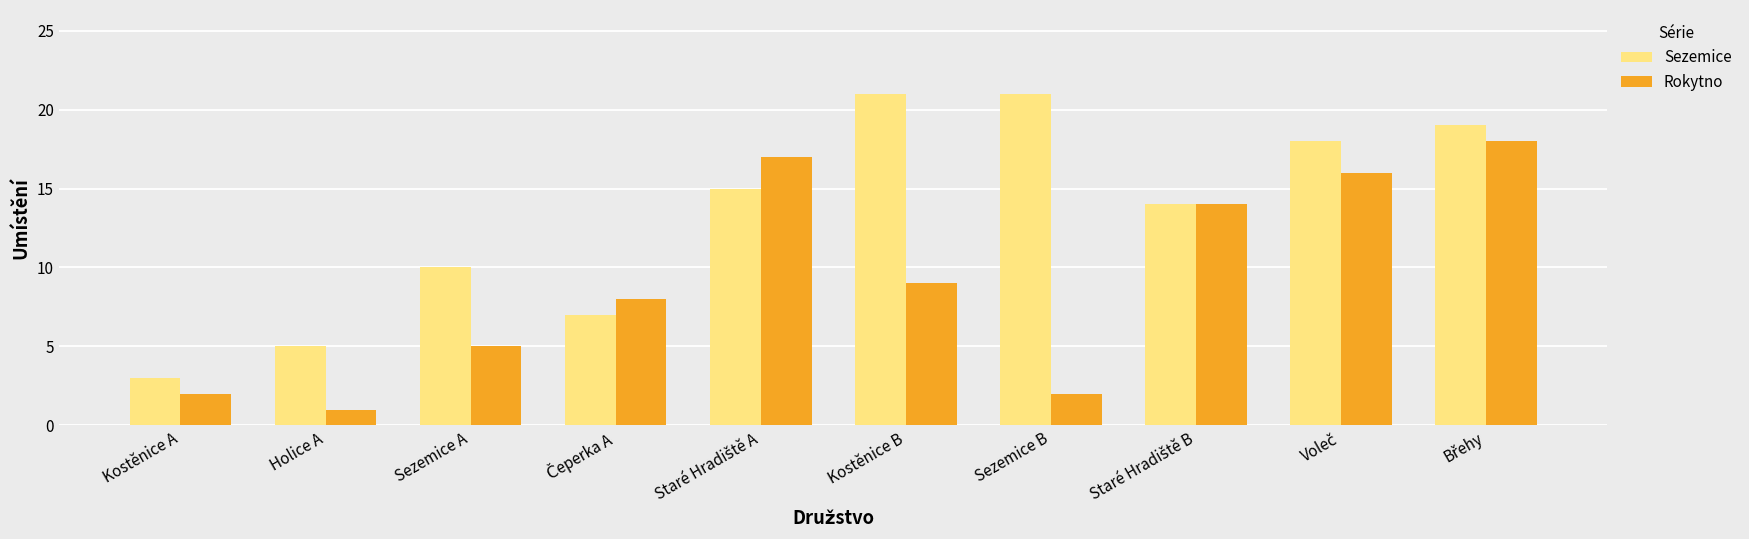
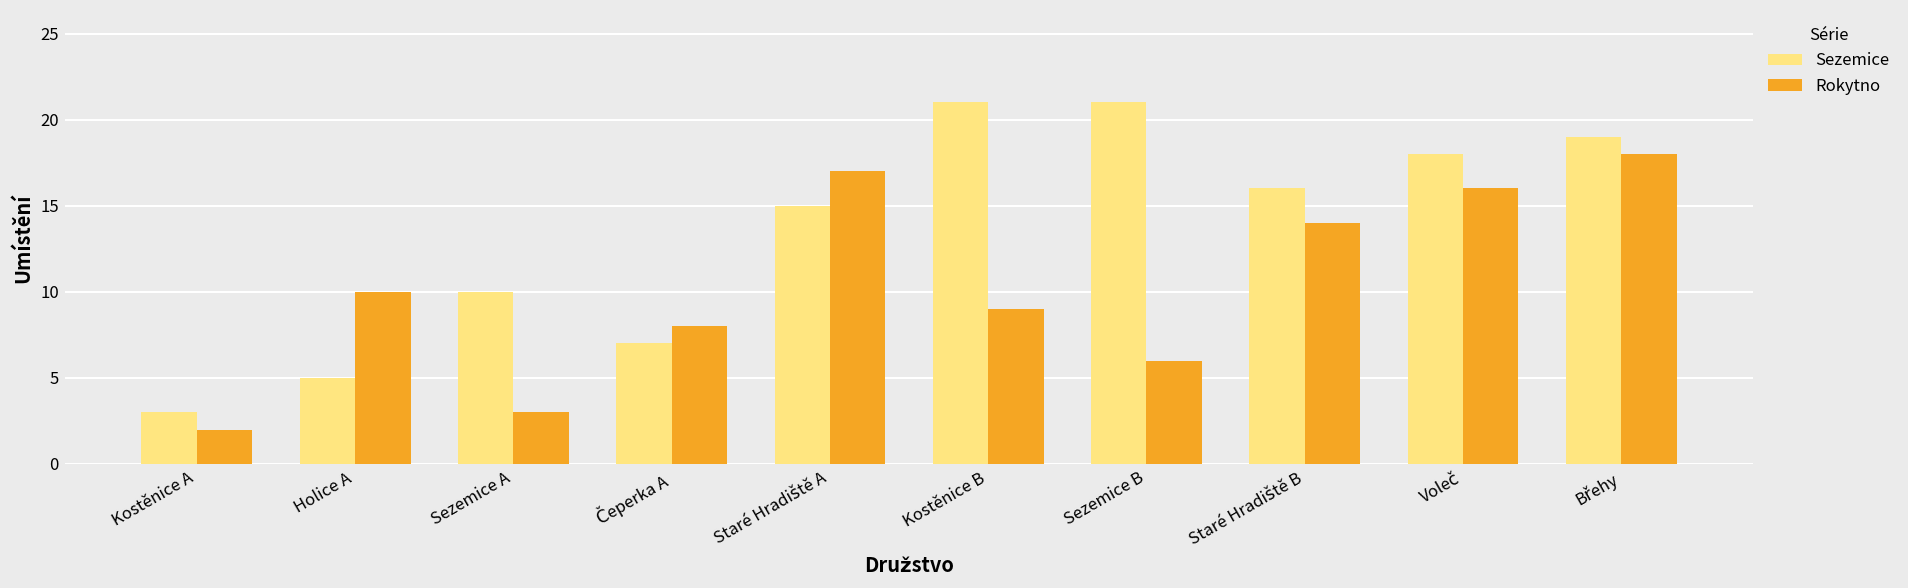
Rokytno, Holice A: 1 -> 10
Rokytno, Sezemice A: 5 -> 3
Rokytno, Sezemice B: 2 -> 6
Sezemice, Staré Hradiště B: 14 -> 16
